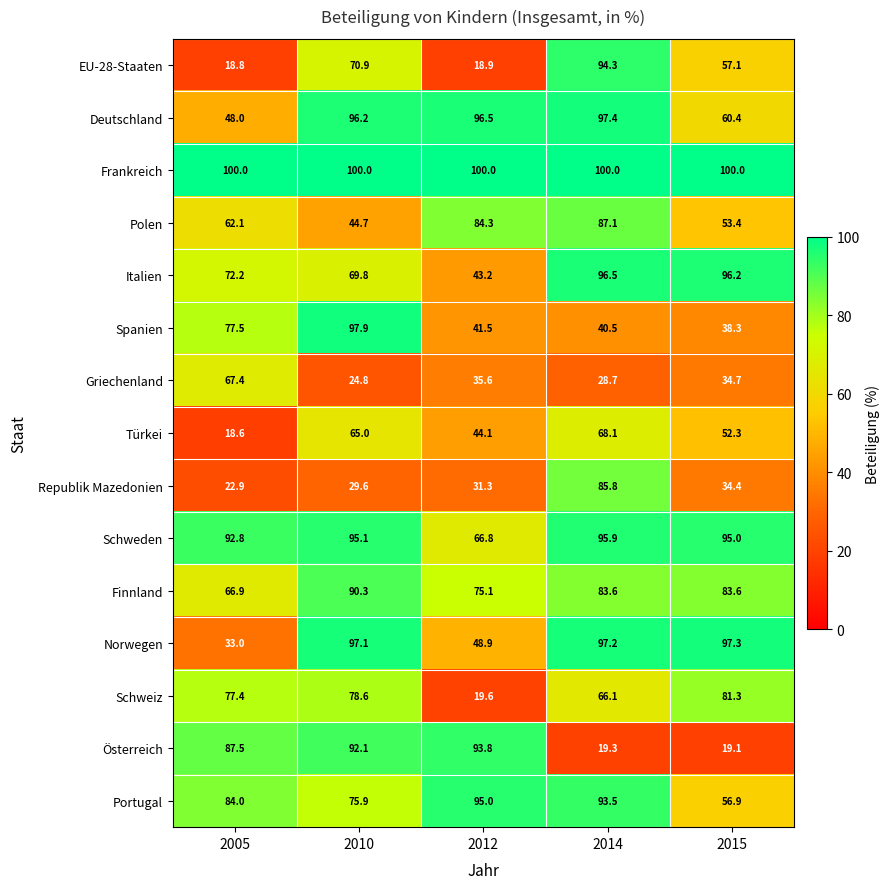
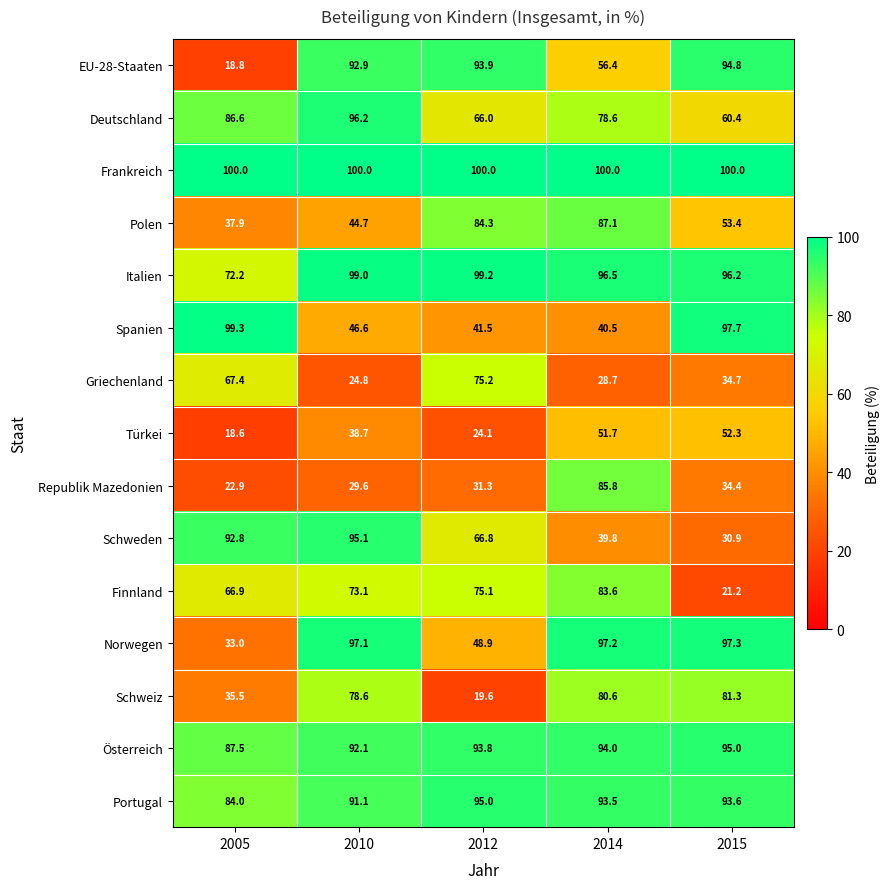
EU-28-Staaten, 2010: 70.9 -> 92.9
EU-28-Staaten, 2012: 18.9 -> 93.9
EU-28-Staaten, 2014: 94.3 -> 56.4
EU-28-Staaten, 2015: 57.1 -> 94.8
Deutschland, 2005: 48.0 -> 86.6
Deutschland, 2012: 96.5 -> 66.0
Deutschland, 2014: 97.4 -> 78.6
Polen, 2005: 62.1 -> 37.9
Italien, 2010: 69.8 -> 99.0
Italien, 2012: 43.2 -> 99.2
Spanien, 2005: 77.5 -> 99.3
Spanien, 2010: 97.9 -> 46.6
Spanien, 2015: 38.3 -> 97.7
Griechenland, 2012: 35.6 -> 75.2
Türkei, 2010: 65.0 -> 38.7
Türkei, 2012: 44.1 -> 24.1
Türkei, 2014: 68.1 -> 51.7
Schweden, 2014: 95.9 -> 39.8
Schweden, 2015: 95.0 -> 30.9
Finnland, 2010: 90.3 -> 73.1
Finnland, 2015: 83.6 -> 21.2
Schweiz, 2005: 77.4 -> 35.5
Schweiz, 2014: 66.1 -> 80.6
Österreich, 2014: 19.3 -> 94.0
Österreich, 2015: 19.1 -> 95.0
Portugal, 2010: 75.9 -> 91.1
Portugal, 2015: 56.9 -> 93.6
